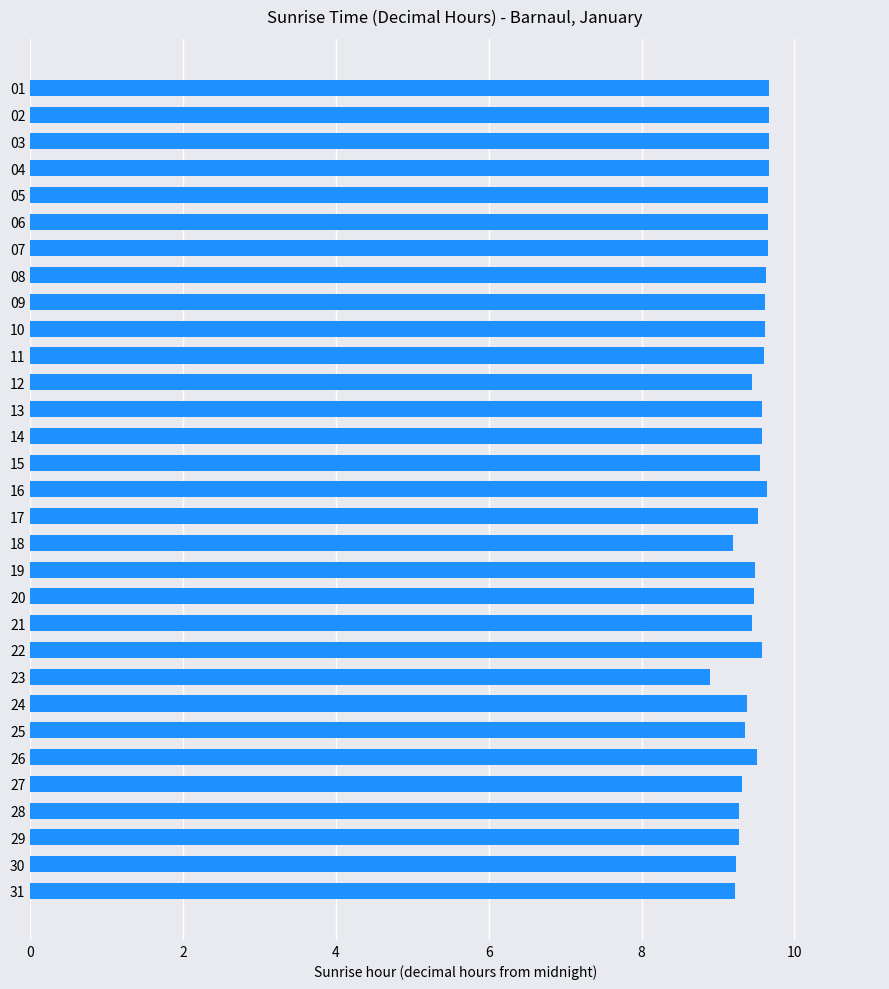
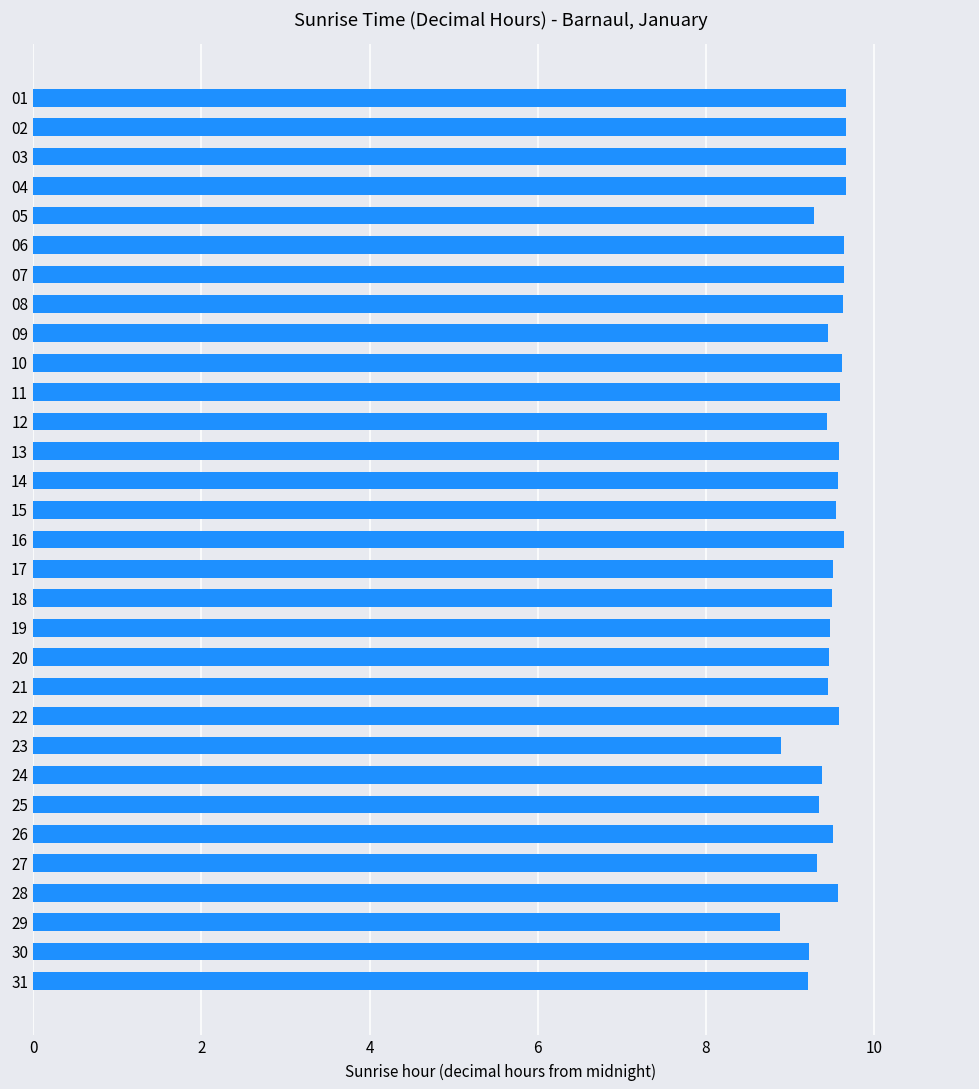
05: 9.7 -> 9.3
09: 9.6 -> 9.5
18: 9.2 -> 9.5
28: 9.3 -> 9.6
29: 9.3 -> 8.9
